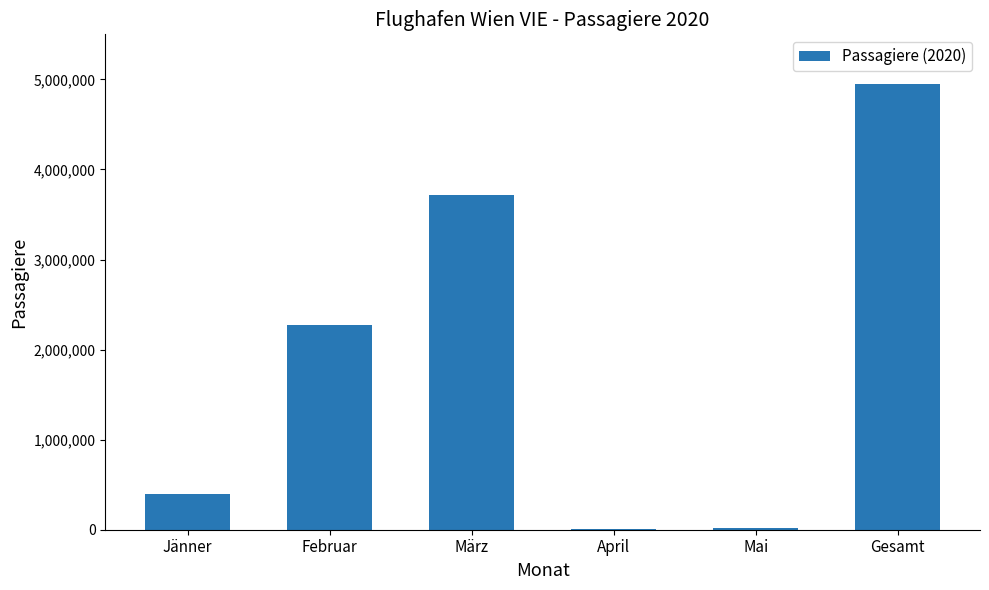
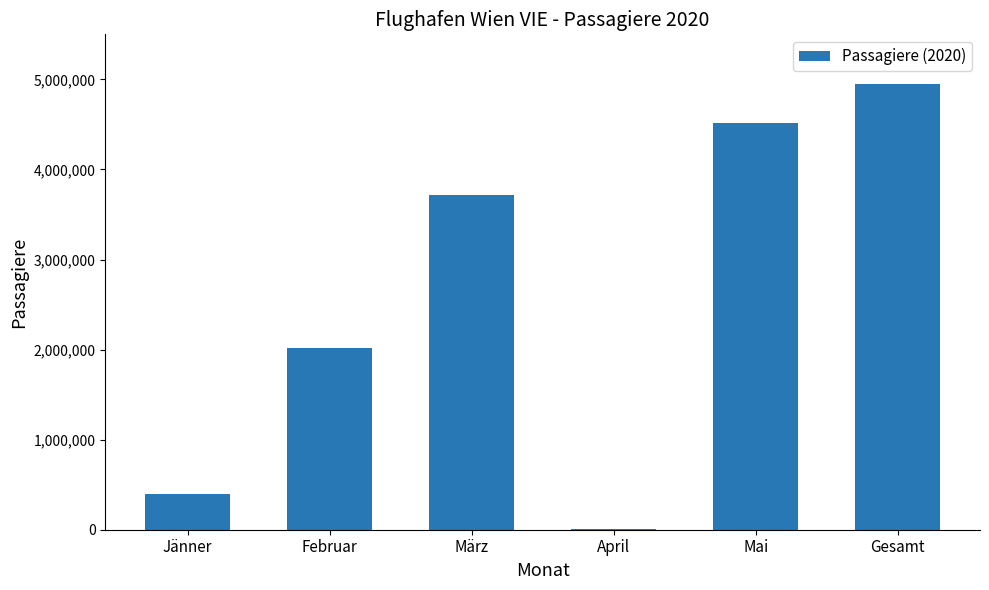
Februar: 2,300,000 -> 2,000,000
Mai: 0 -> 4,500,000
